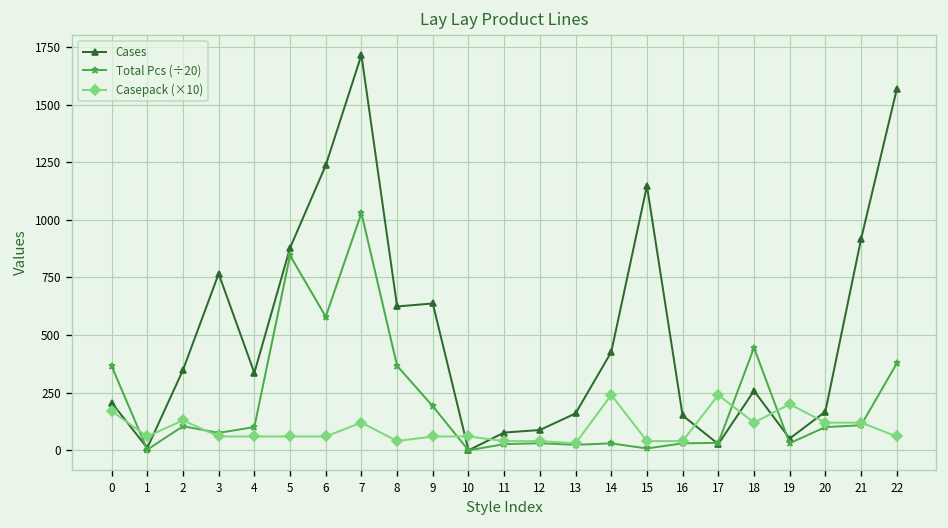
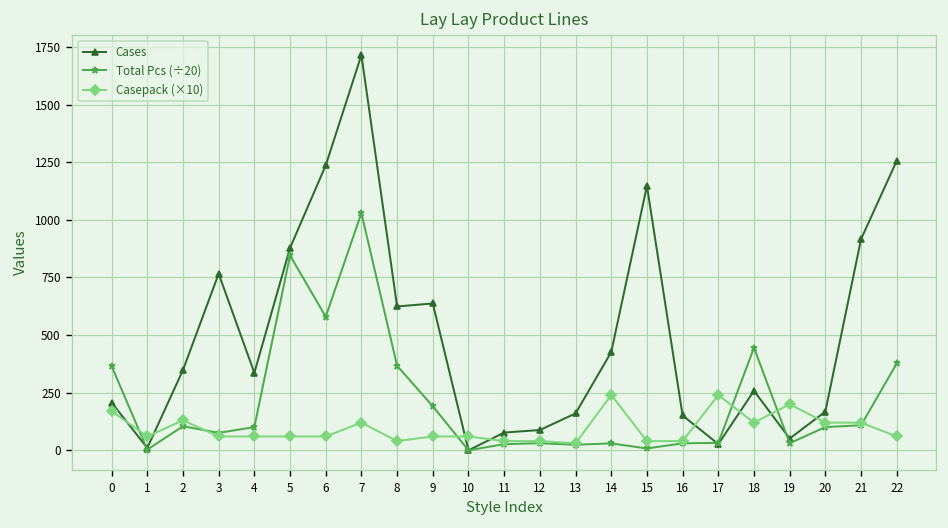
Cases, 22: 1570 -> 1260
